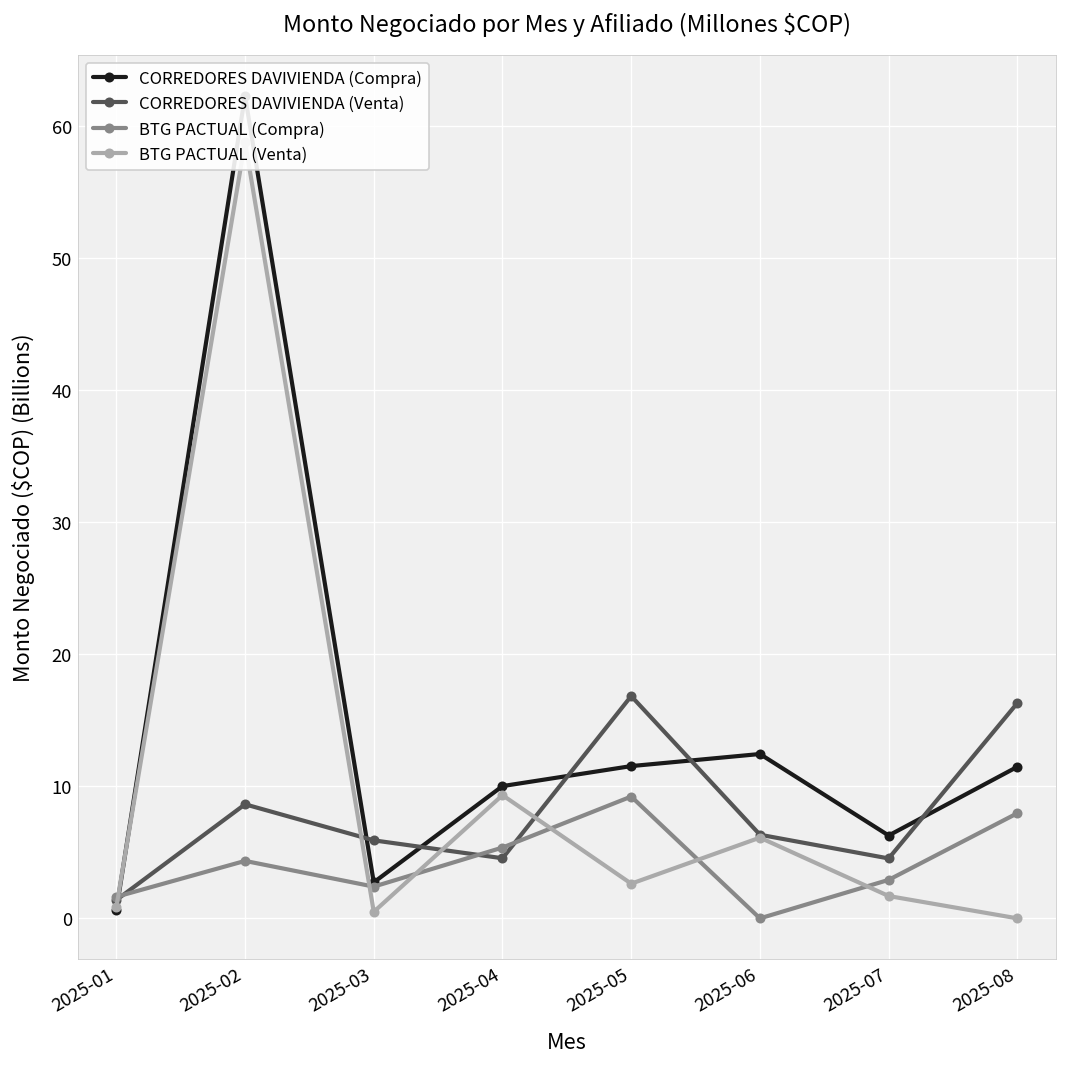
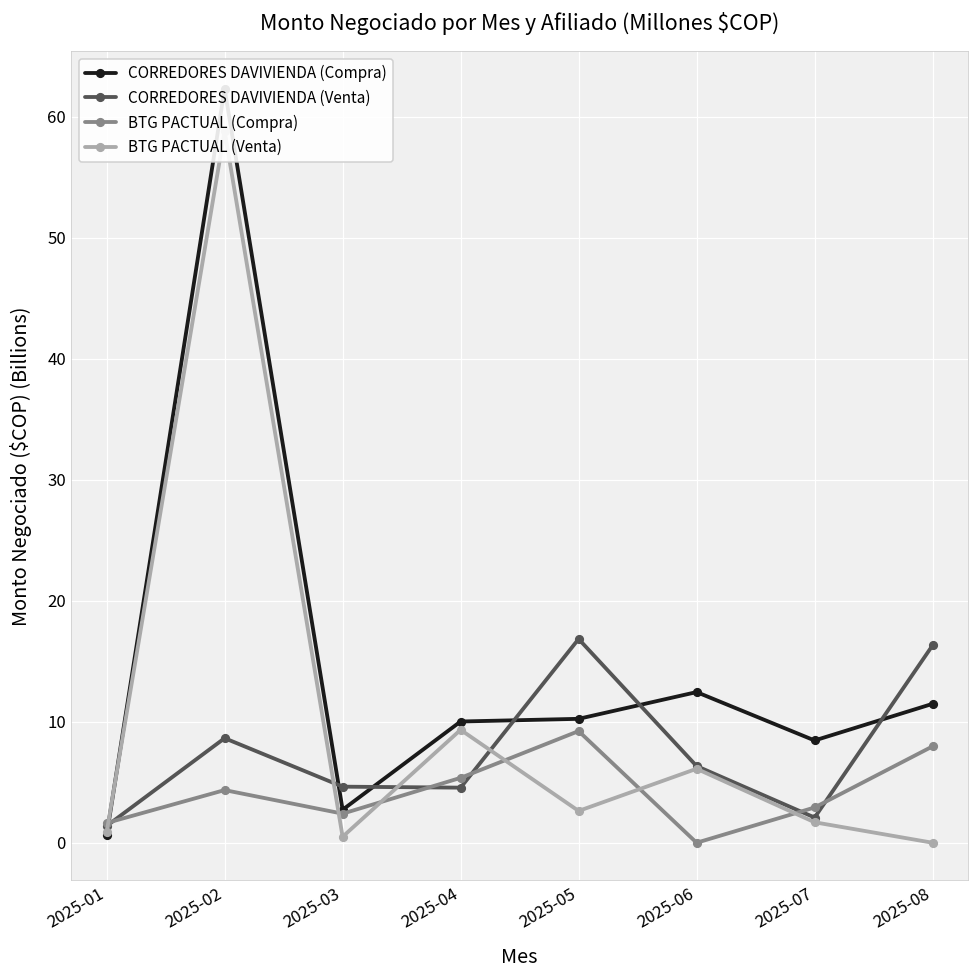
CORREDORES DAVIVIENDA (Venta), 2025-03: 5.9 -> 4.6
CORREDORES DAVIVIENDA (Compra), 2025-05: 11.5 -> 10.2
CORREDORES DAVIVIENDA (Compra), 2025-07: 6.3 -> 8.5
CORREDORES DAVIVIENDA (Venta), 2025-07: 4.5 -> 2.1
